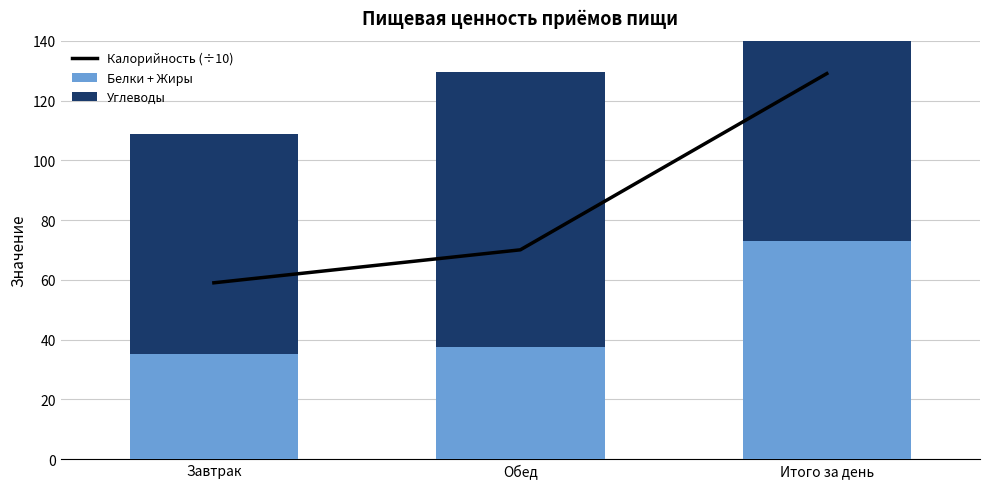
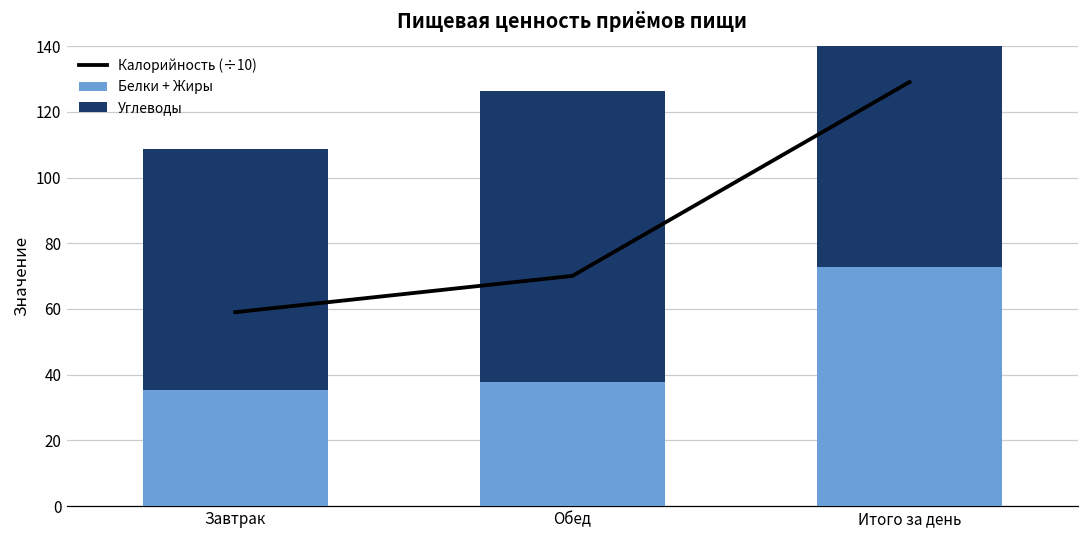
Углеводы, Обед: 92 -> 89
